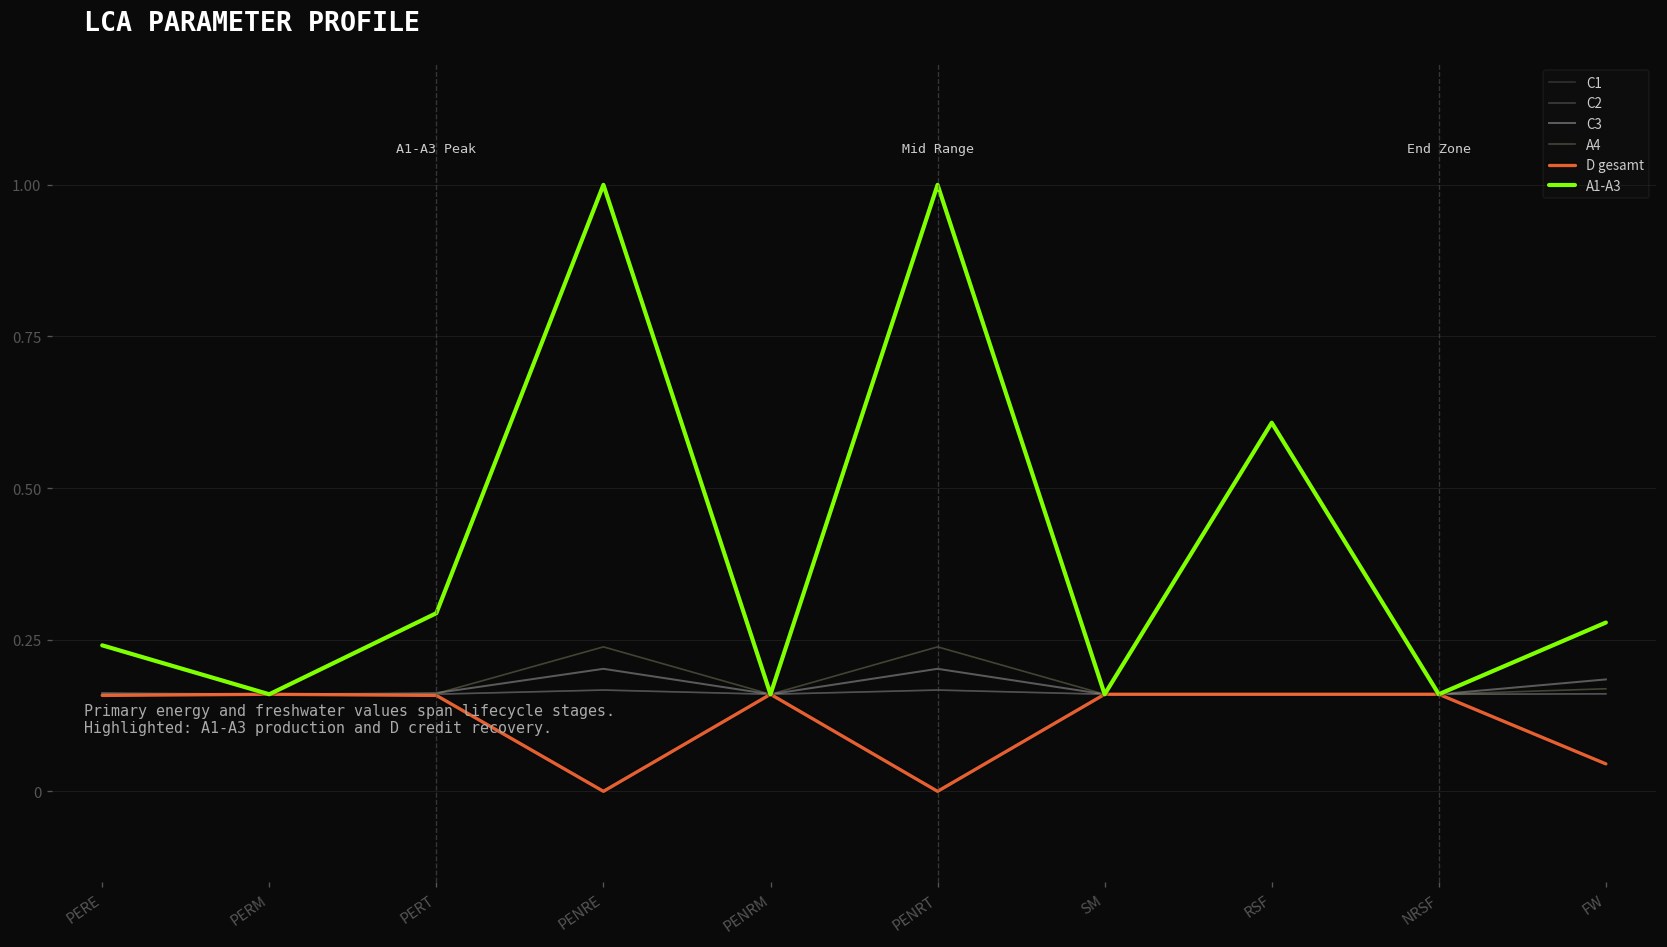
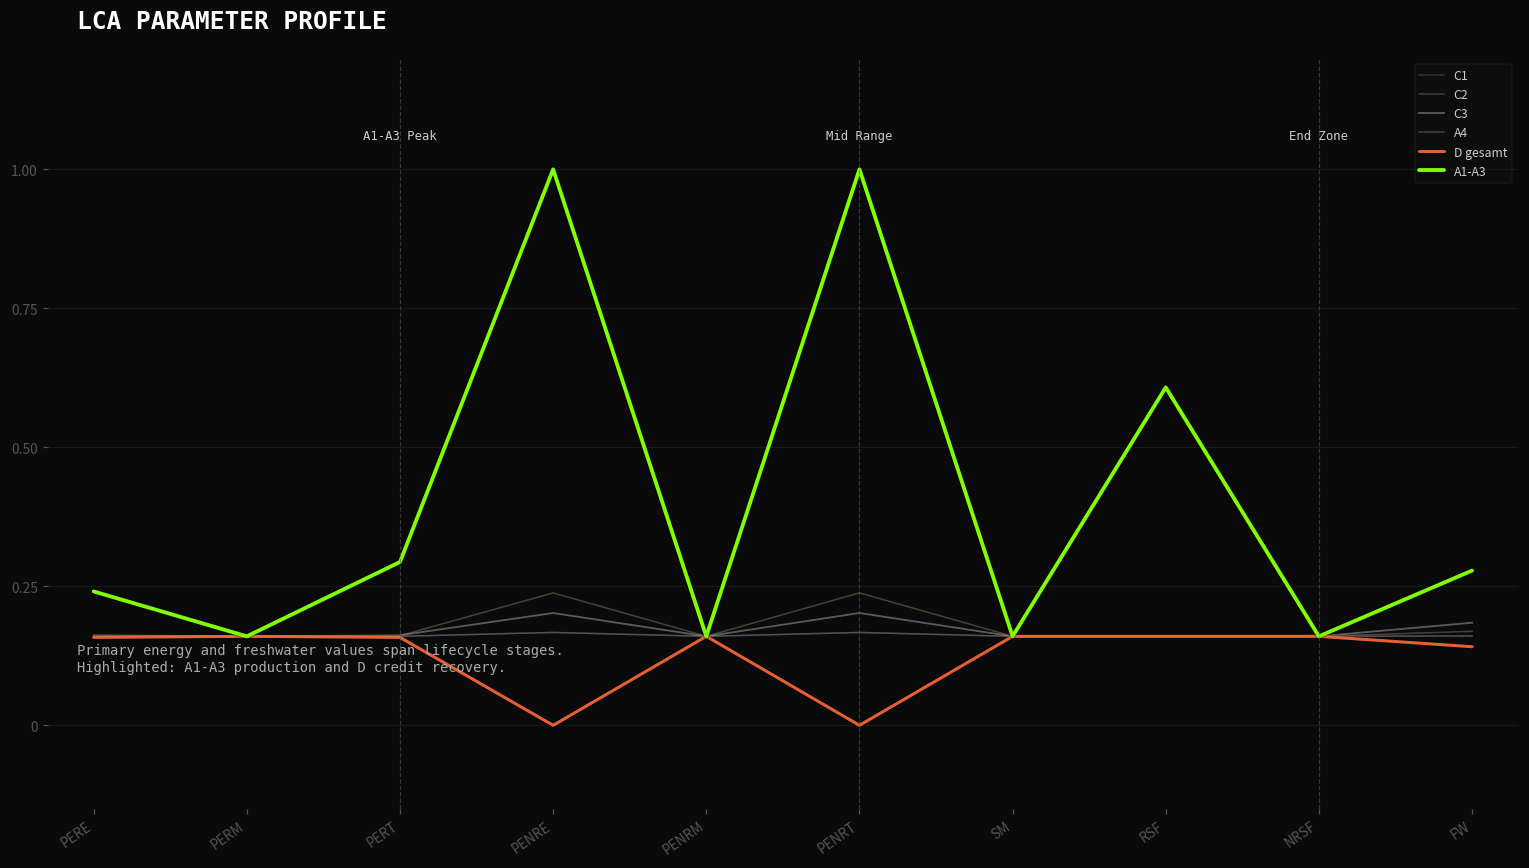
D gesamt, FW: 0.05 -> 0.14
